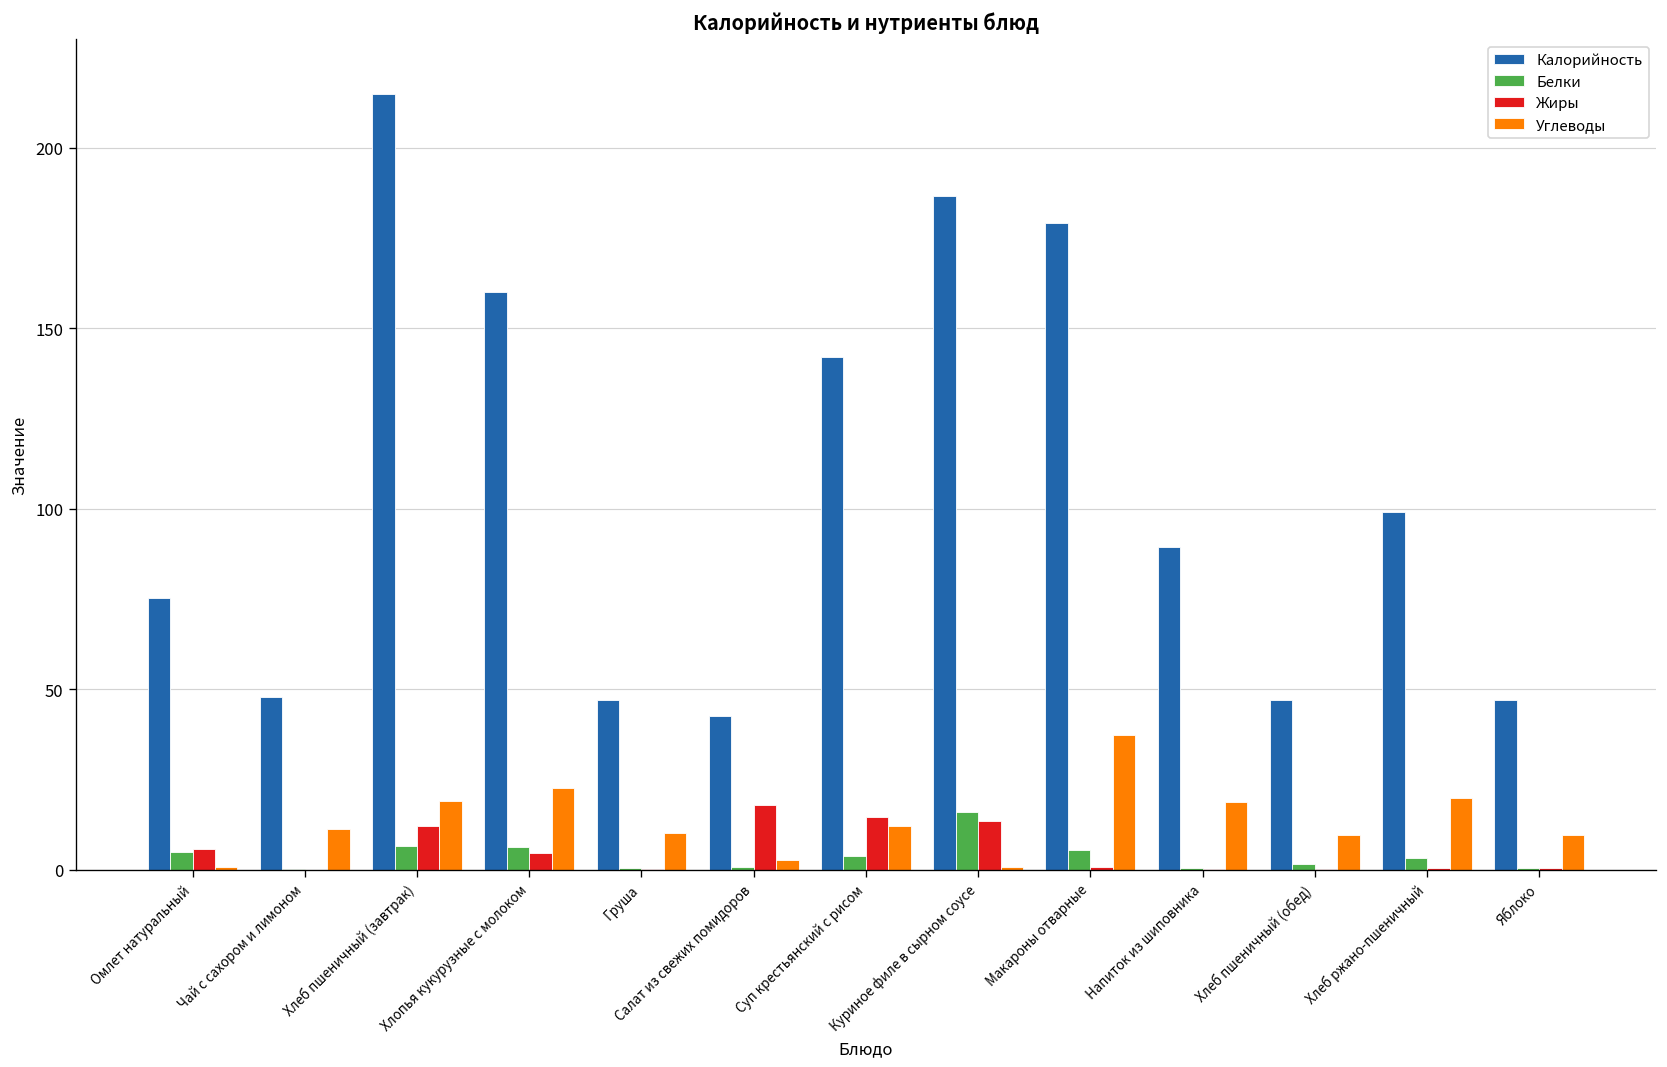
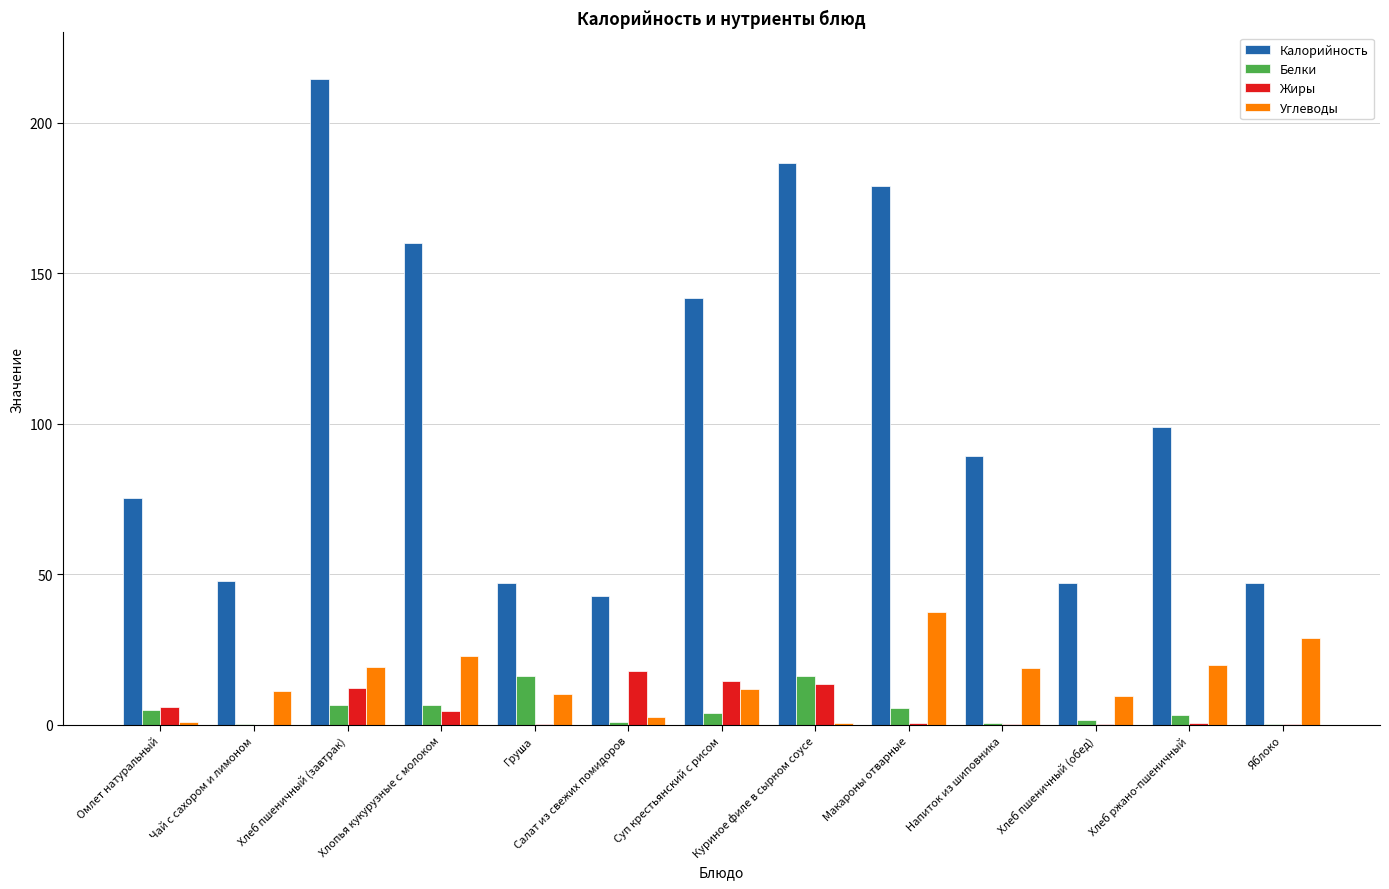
Белки, Груша: 0 -> 16
Углеводы, Яблоко: 10 -> 29
